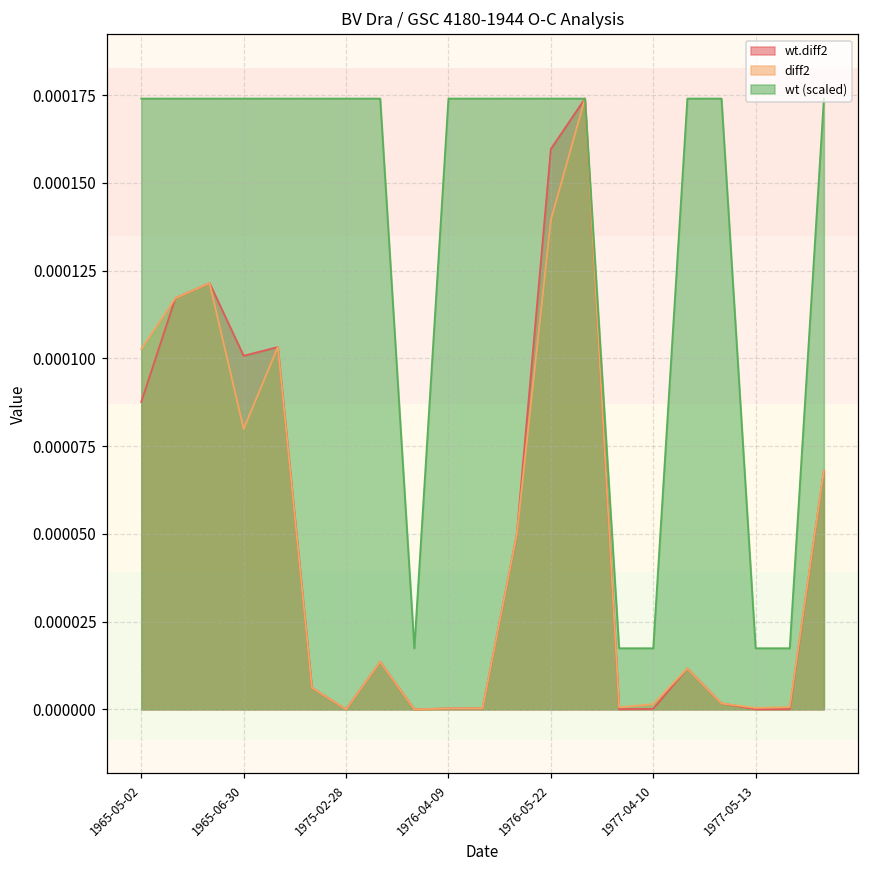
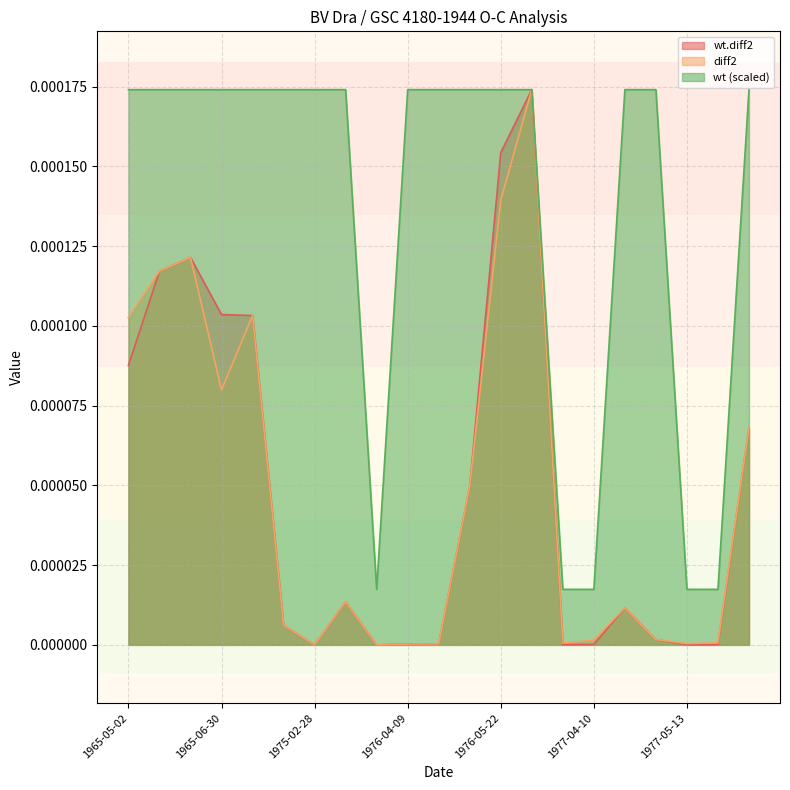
wt.diff2, 1965-06-30: 0.000101 -> 0.000104
wt.diff2, 1976-05-22: 0.000160 -> 0.000154
